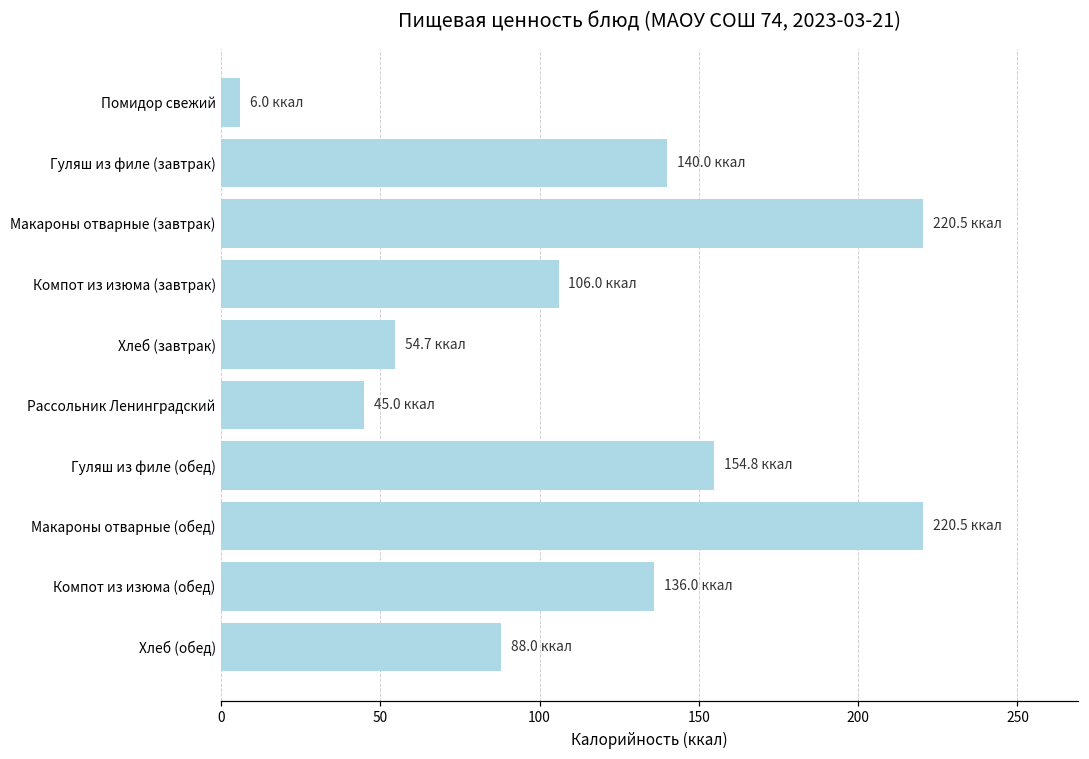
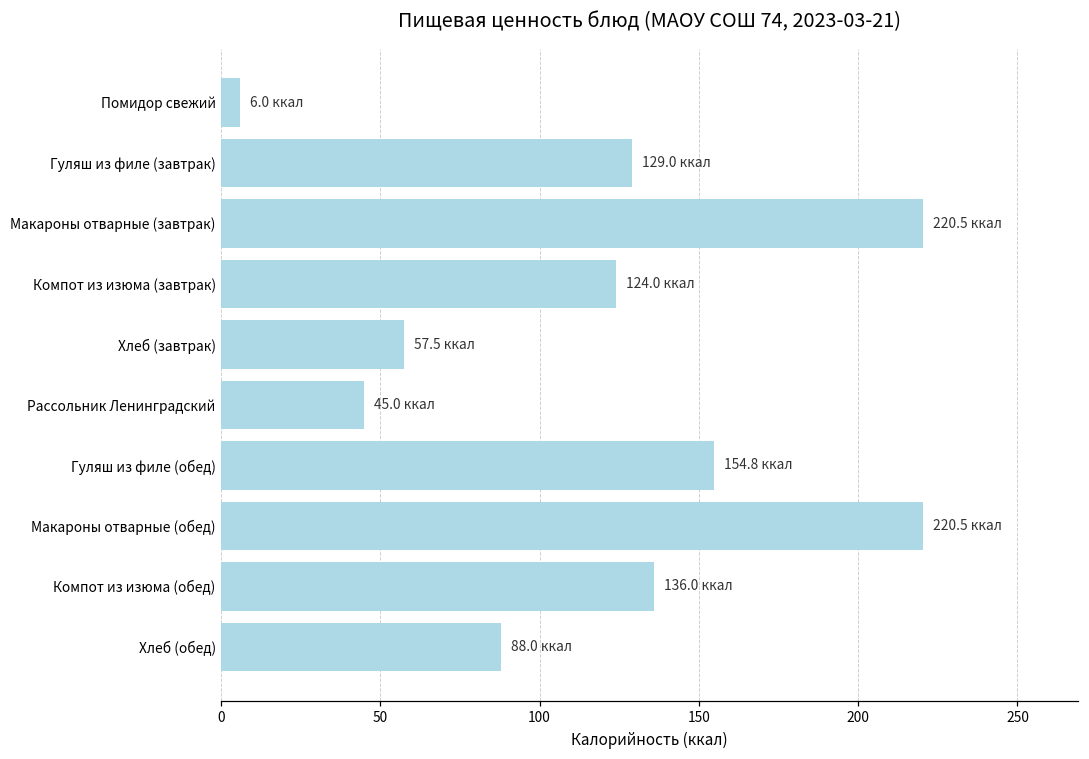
Гуляш из филе (завтрак): 140.0 -> 129.0
Компот из изюма (завтрак): 106.0 -> 124.0
Хлеб (завтрак): 54.7 -> 57.5
